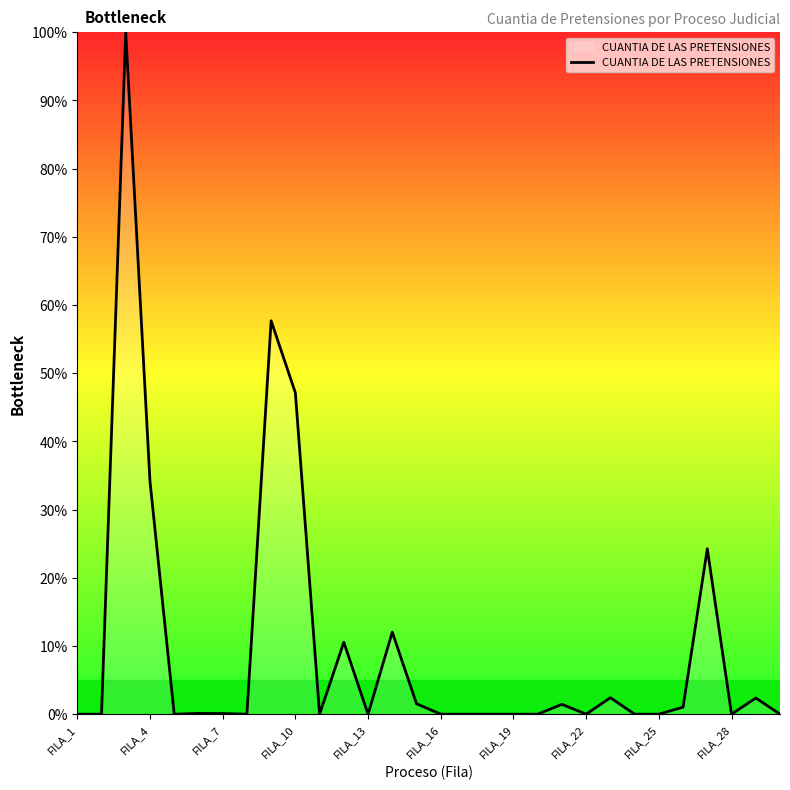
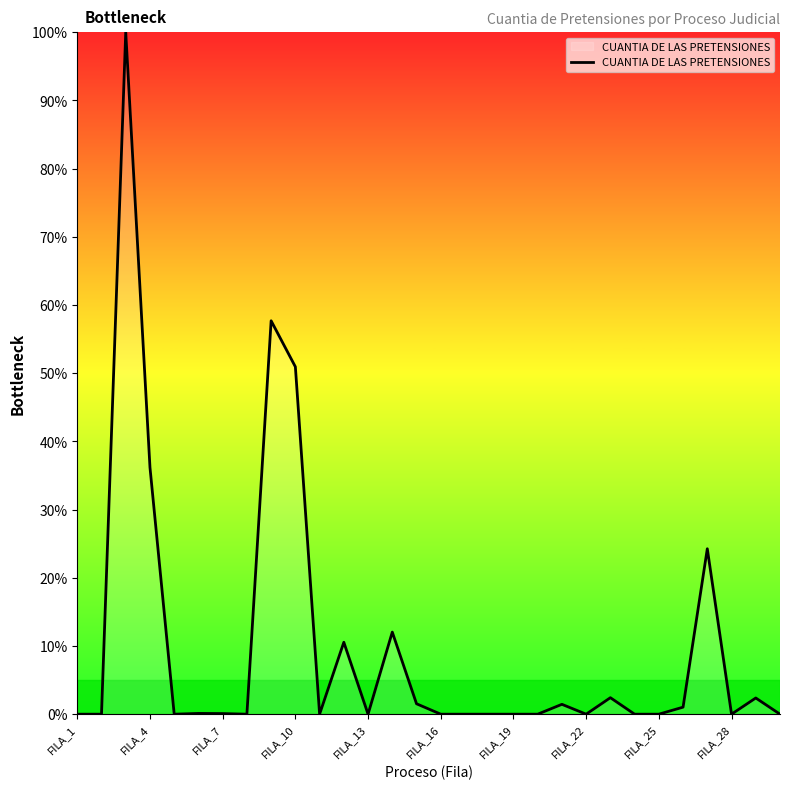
FILA_4: 34% -> 36%
FILA_10: 47% -> 51%
